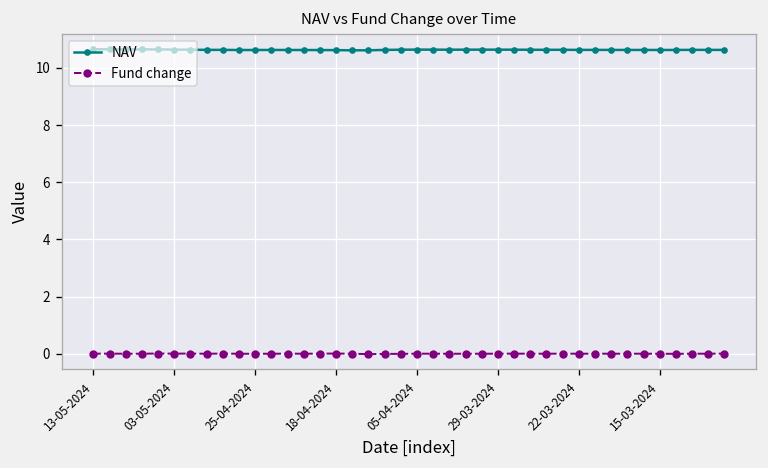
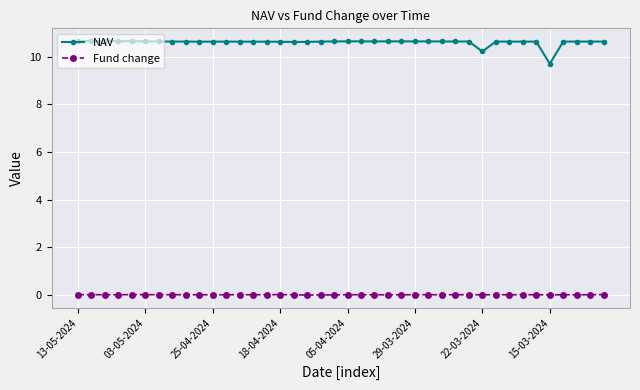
NAV, 22-03-2024: 10.6 -> 10.2
NAV, 15-03-2024: 10.6 -> 9.7
